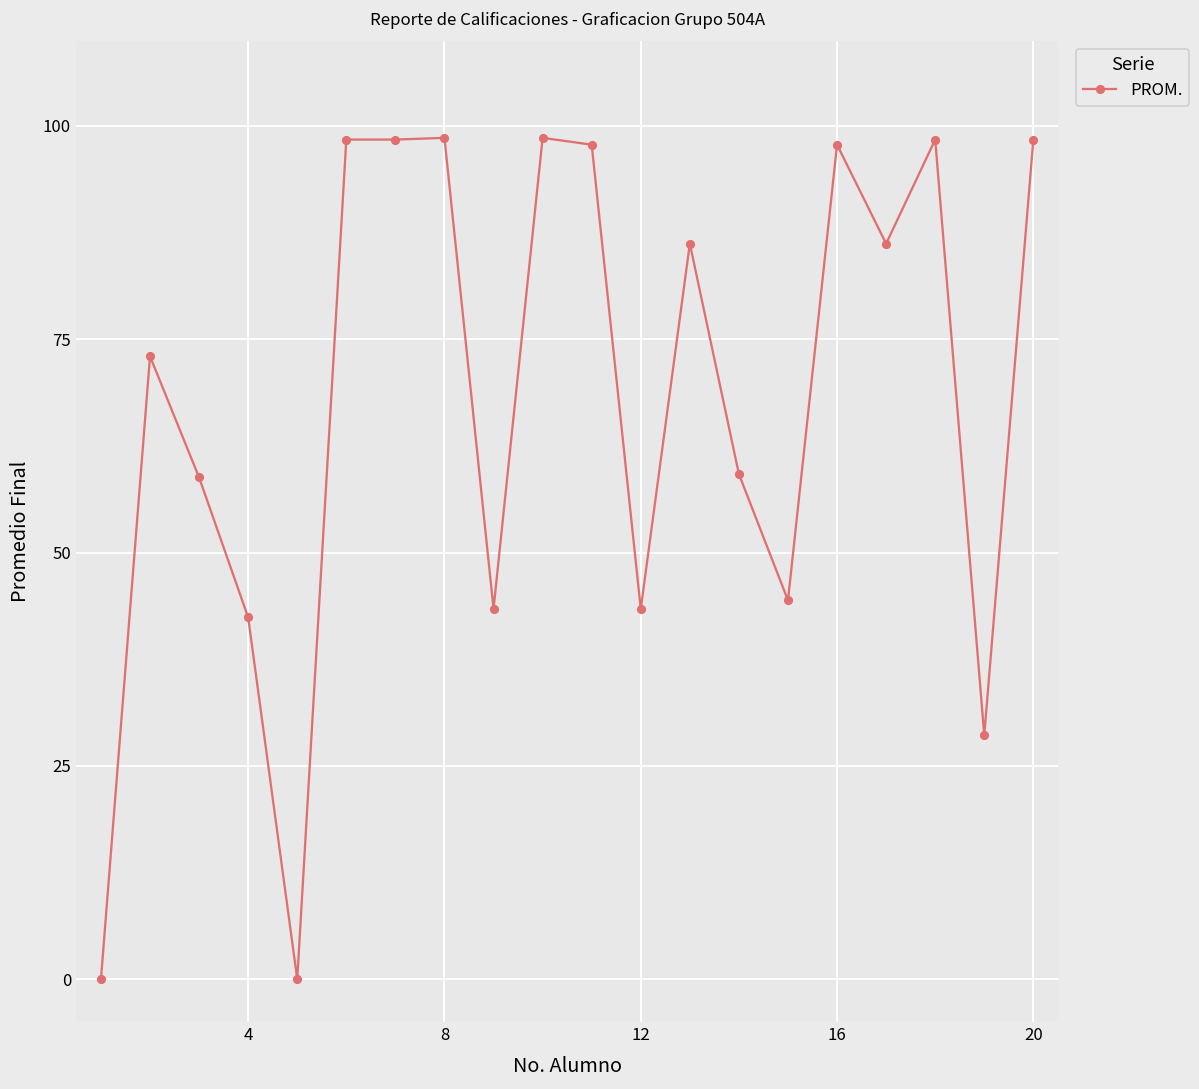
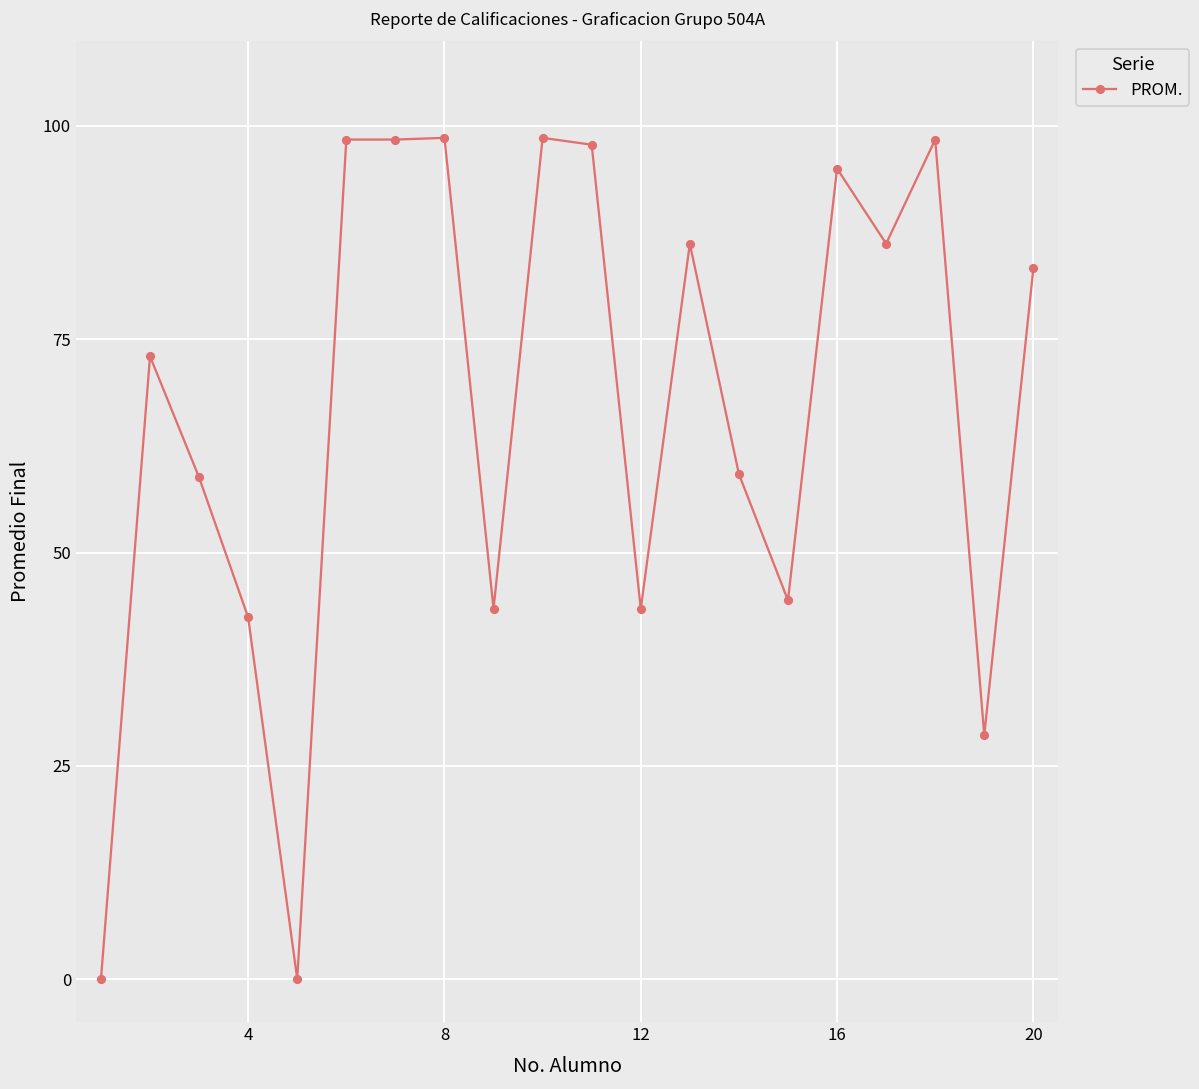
16: 98 -> 95
20: 98 -> 83
